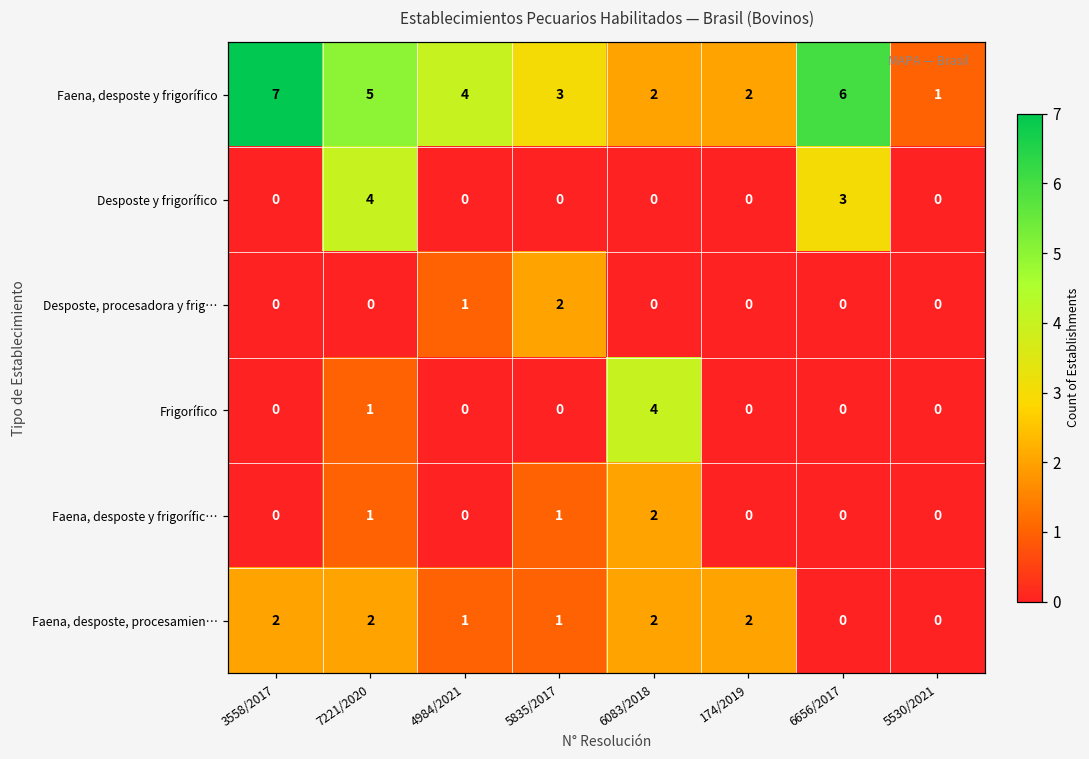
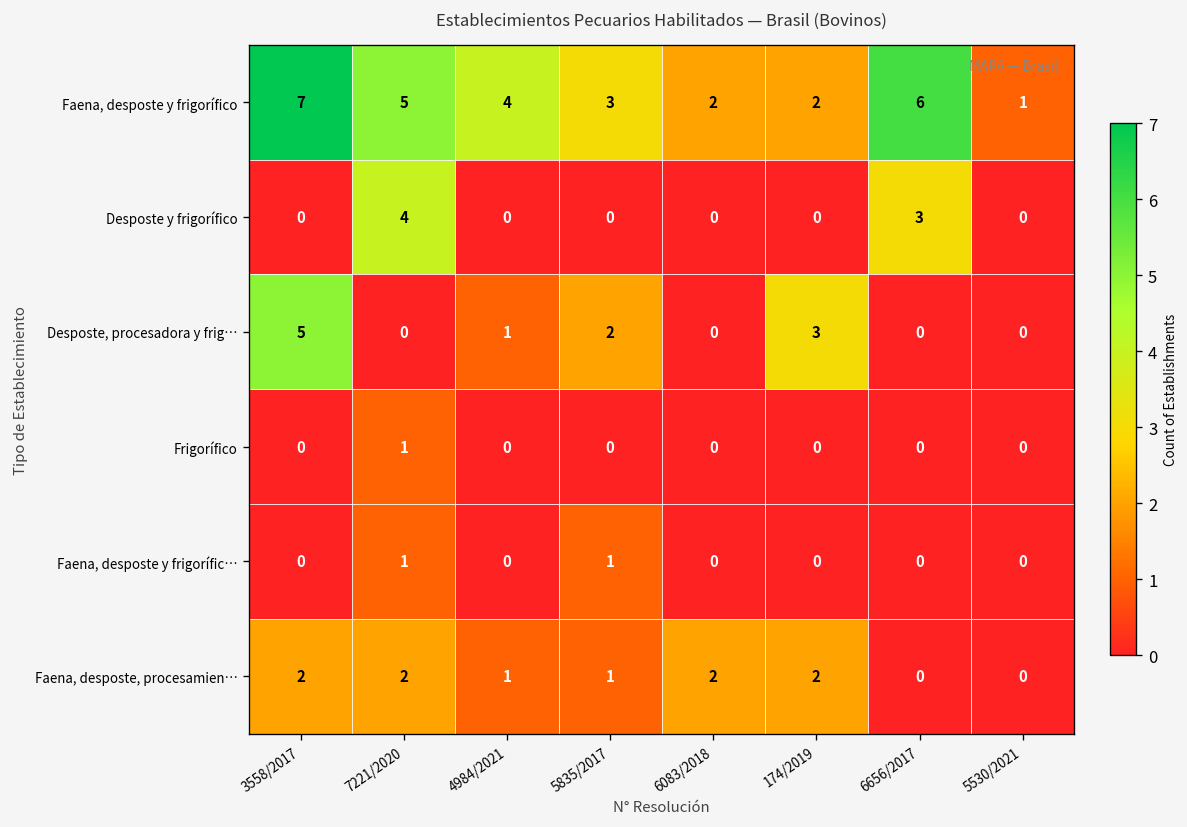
Desposte, procesadora y frig…, 3558/2017: 0 -> 5
Desposte, procesadora y frig…, 174/2019: 0 -> 3
Frigorífico, 6083/2018: 4 -> 0
Faena, desposte y frigorífic…, 6083/2018: 2 -> 0
